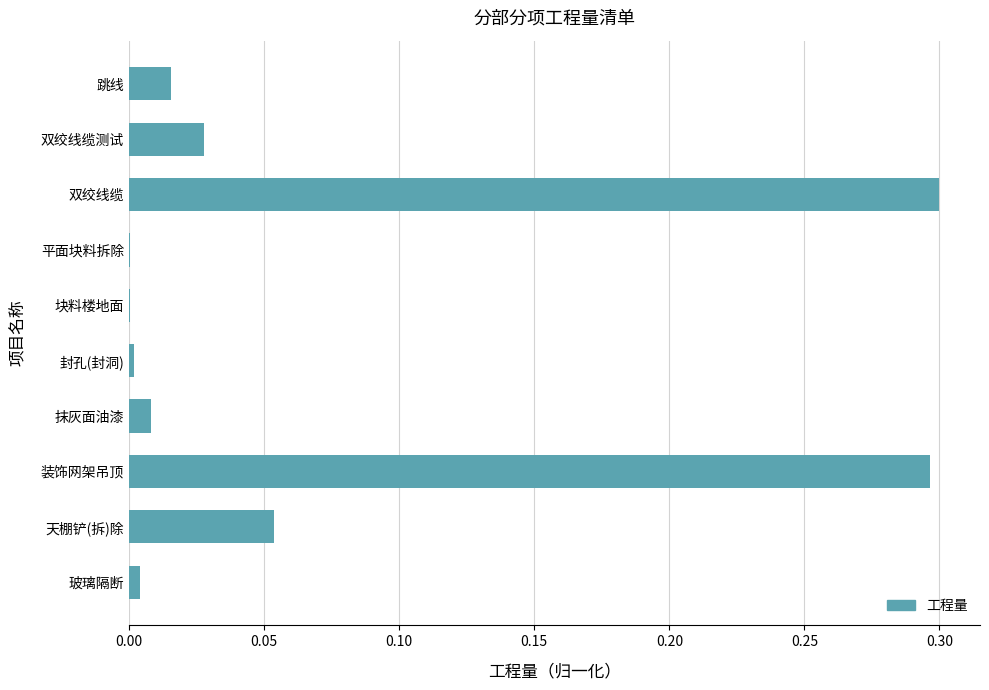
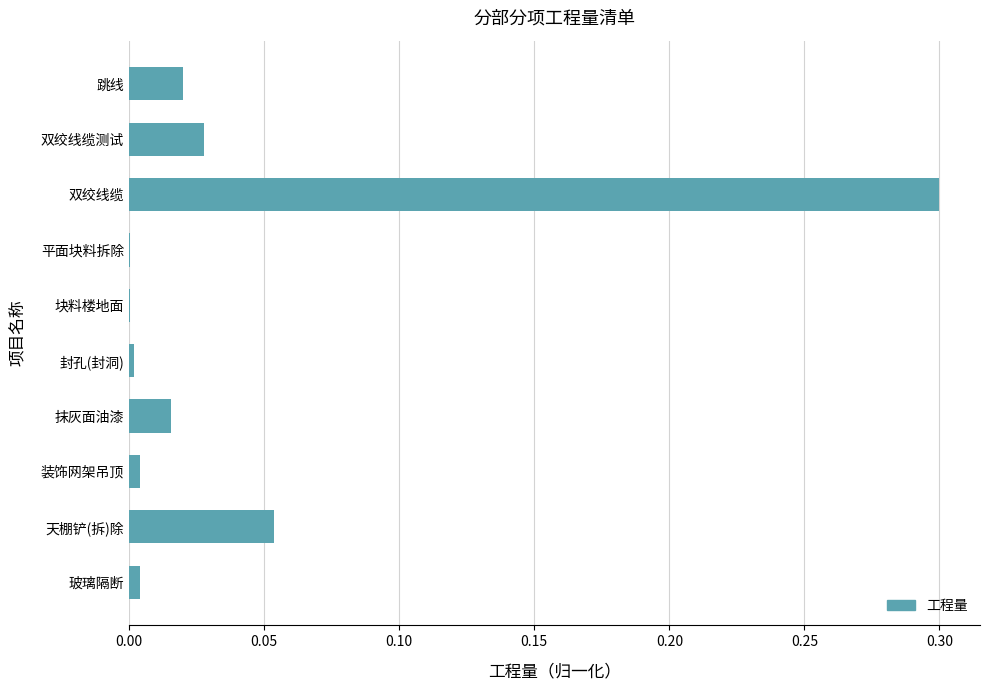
跳线: 0.016 -> 0.020
抹灰面油漆: 0.008 -> 0.015
装饰网架吊顶: 0.297 -> 0.004
